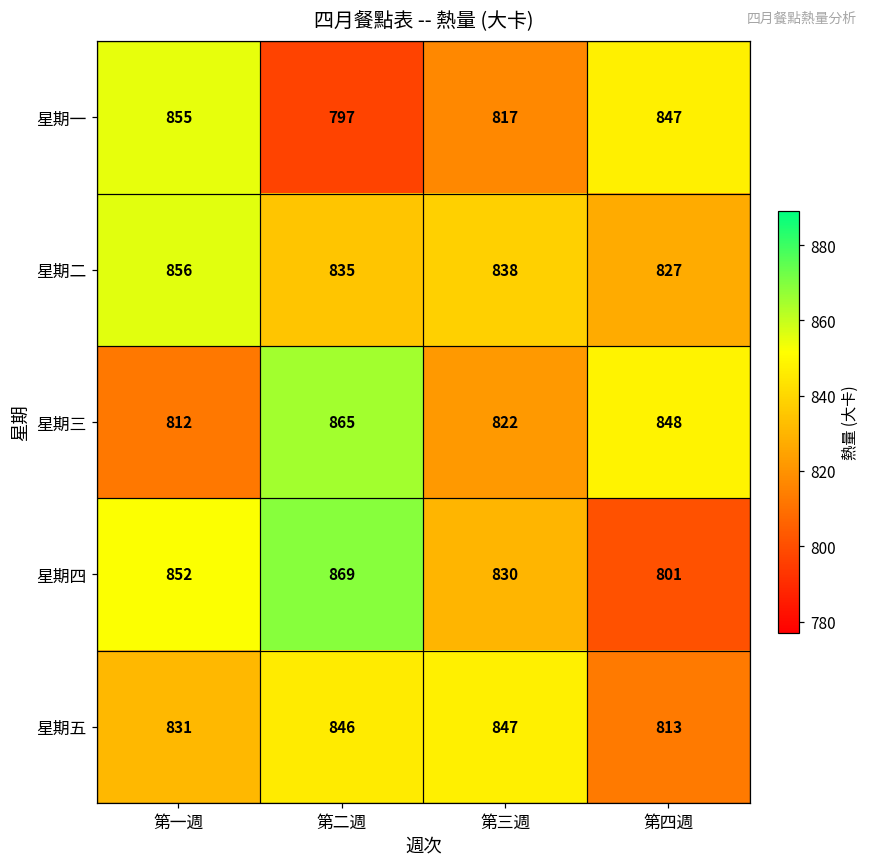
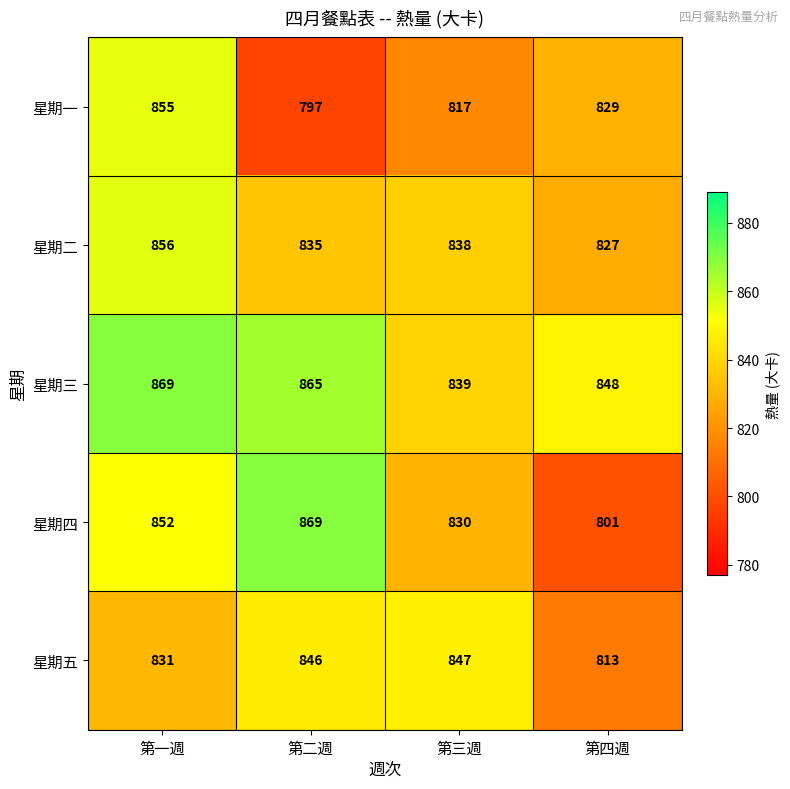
星期一, 第四週: 847 -> 829
星期三, 第一週: 812 -> 869
星期三, 第三週: 822 -> 839
